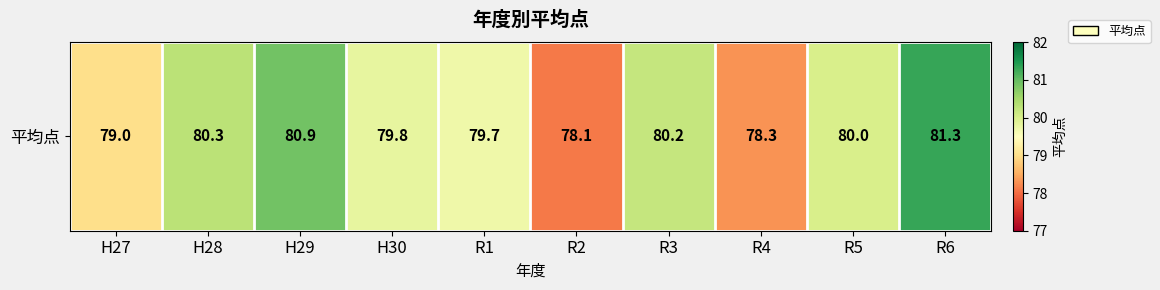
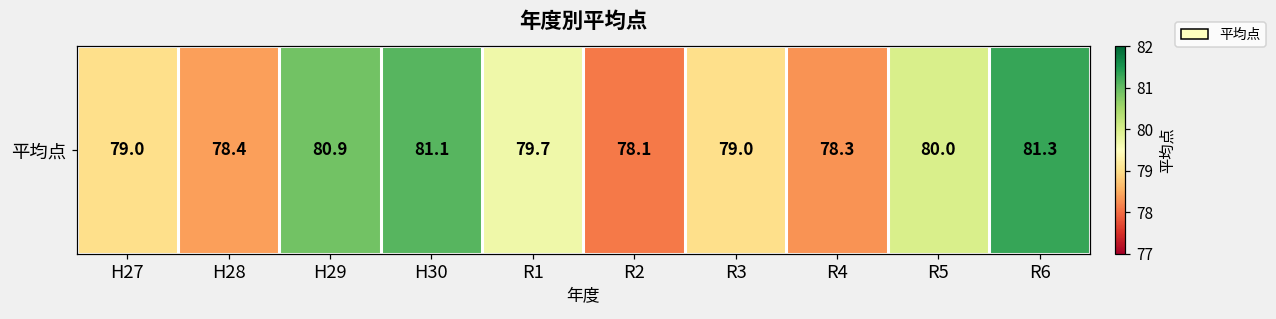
平均点, H28: 80.3 -> 78.4
平均点, H30: 79.8 -> 81.1
平均点, R3: 80.2 -> 79.0
